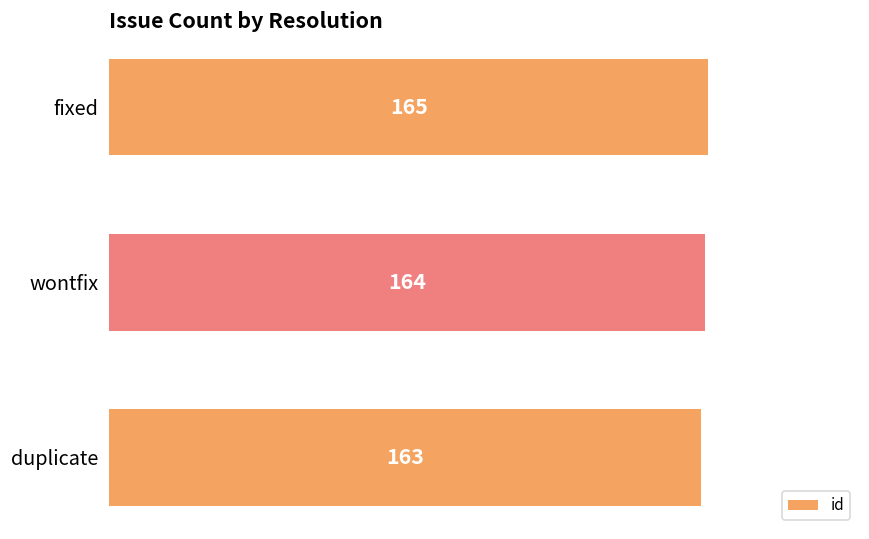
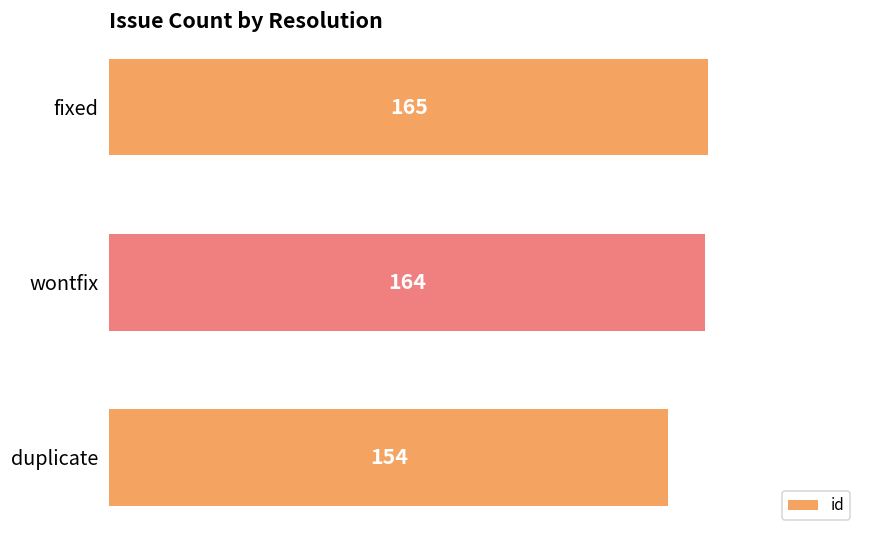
duplicate: 163 -> 154
